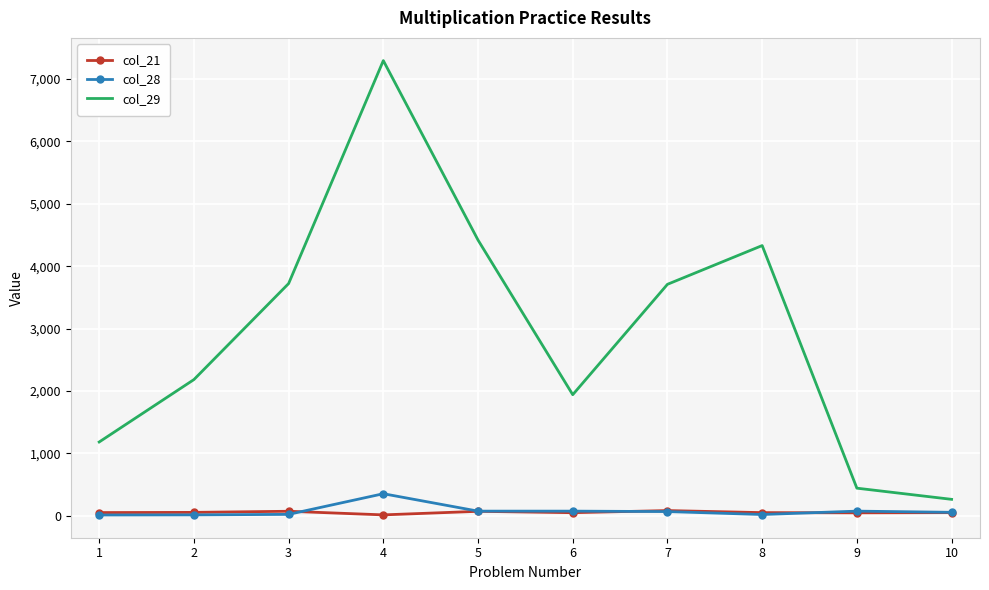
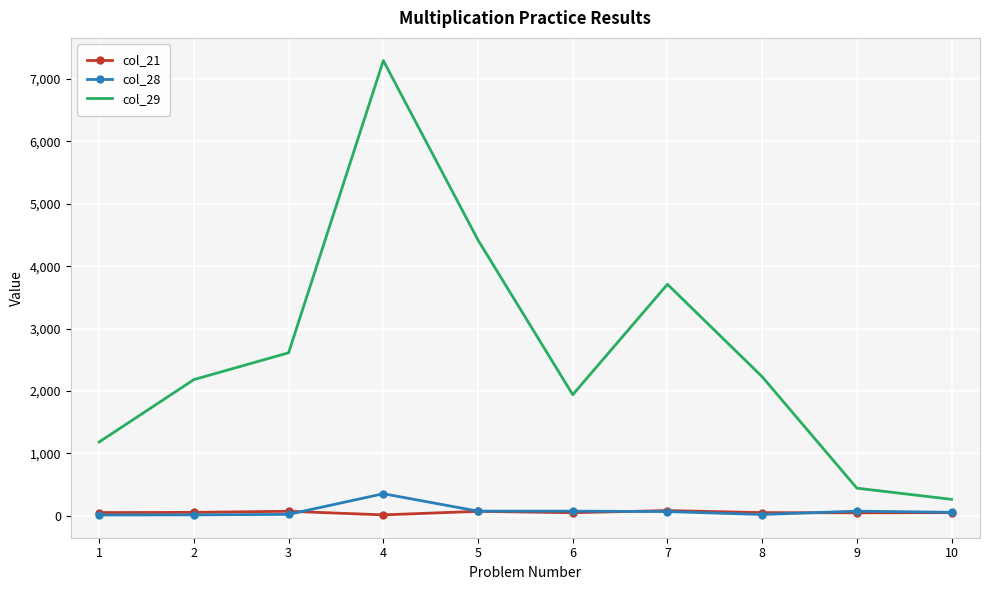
col_29, 3: 3,700 -> 2,600
col_29, 8: 4,300 -> 2,200
